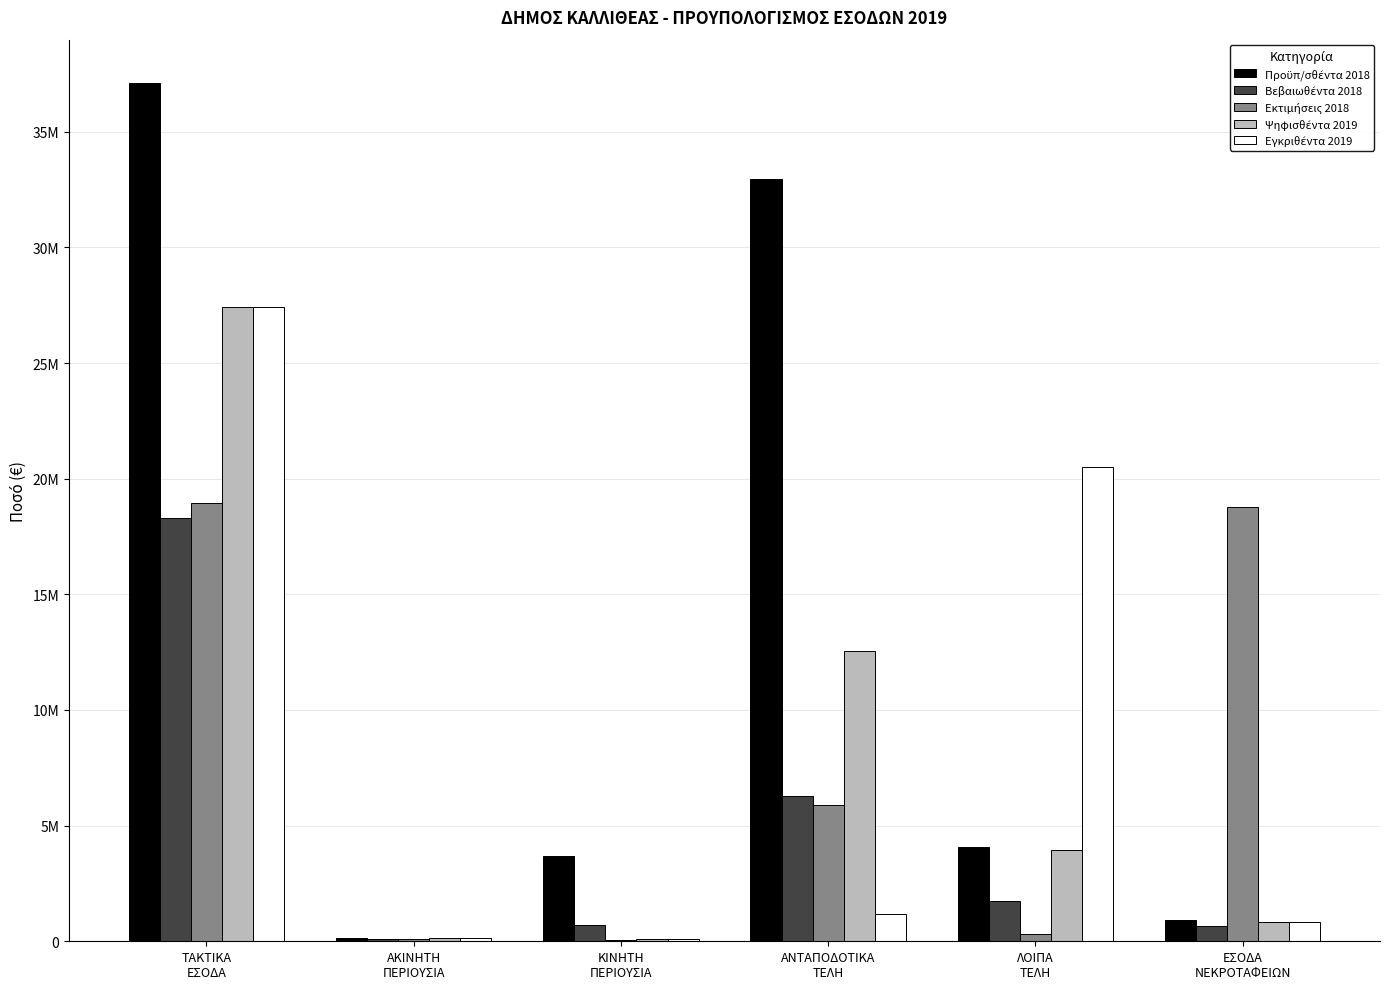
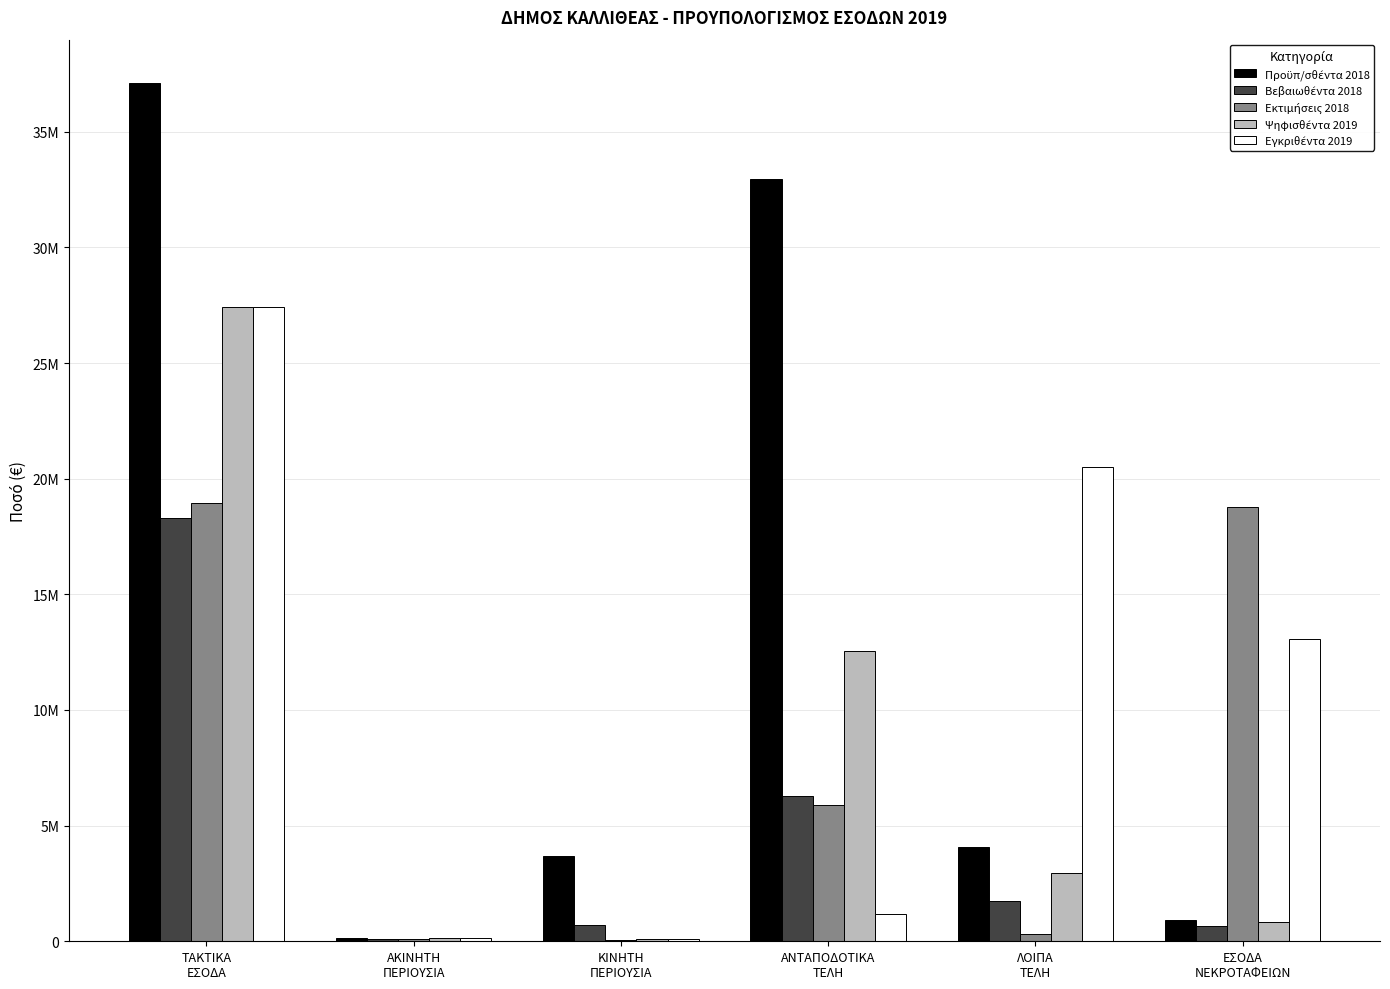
Ψηφισθέντα 2019, ΛΟΙΠΑ ΤΕΛΗ: 3900000 -> 2900000
Εγκριθέντα 2019, ΕΣΟΔΑ ΝΕΚΡΟΤΑΦΕΙΩΝ: 800000 -> 13000000
